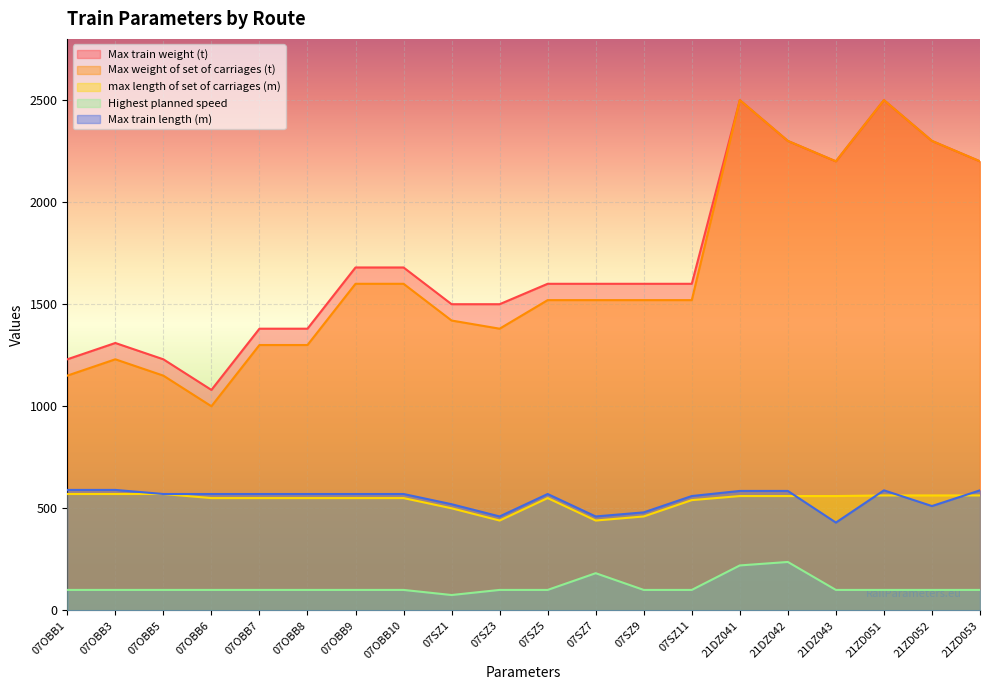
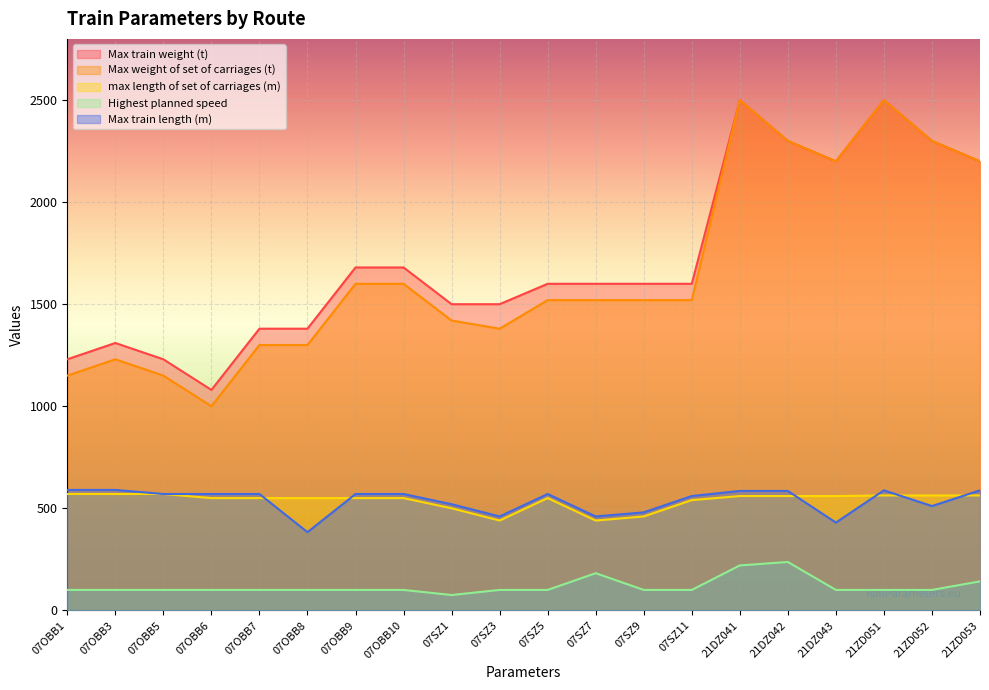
Max train length (m), 07OBB8: 570 -> 380
Highest planned speed, 21ZD053: 100 -> 140
